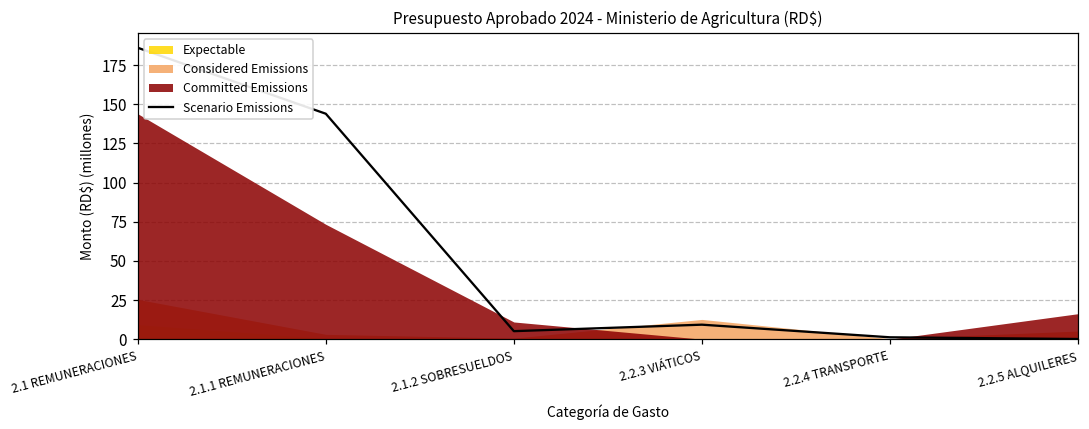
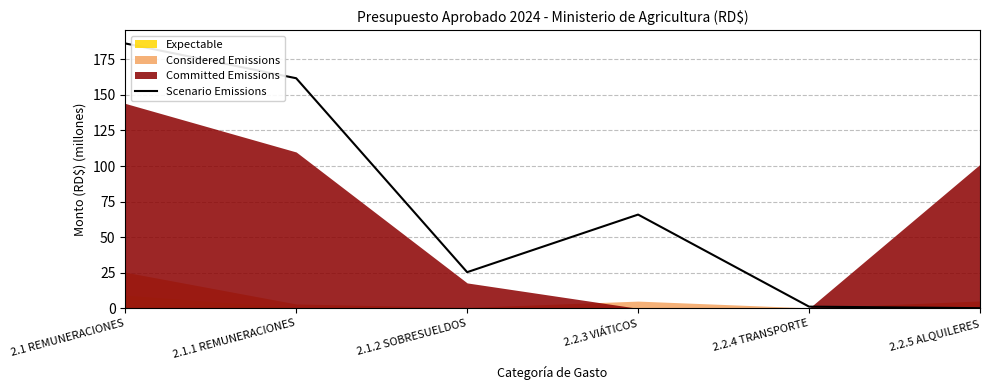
Scenario Emissions, 2.1.1 REMUNERACIONES: 144 -> 162
Committed Emissions, 2.1.1 REMUNERACIONES: 73 -> 110
Scenario Emissions, 2.1.2 SOBRESUELDOS: 5 -> 25
Committed Emissions, 2.1.2 SOBRESUELDOS: 11 -> 18
Scenario Emissions, 2.2.3 VIÁTICOS: 9 -> 66
Considered Emissions, 2.2.3 VIÁTICOS: 13 -> 5
Committed Emissions, 2.2.5 ALQUILERES: 16 -> 101
